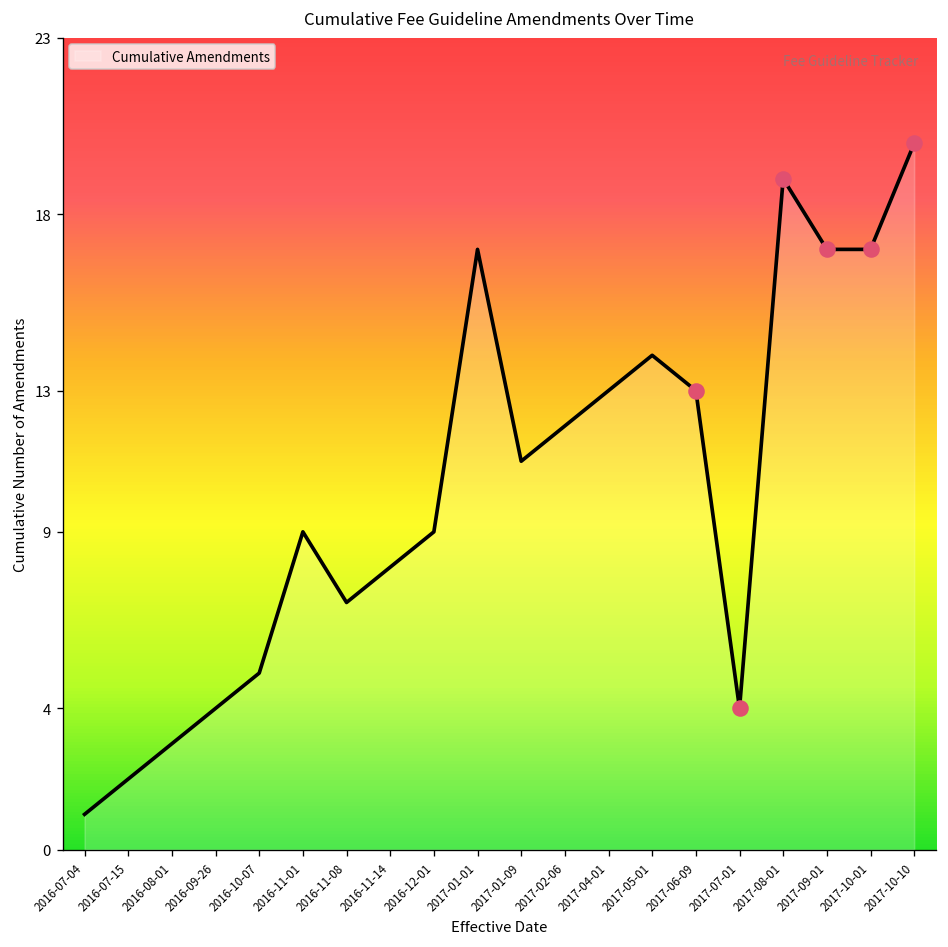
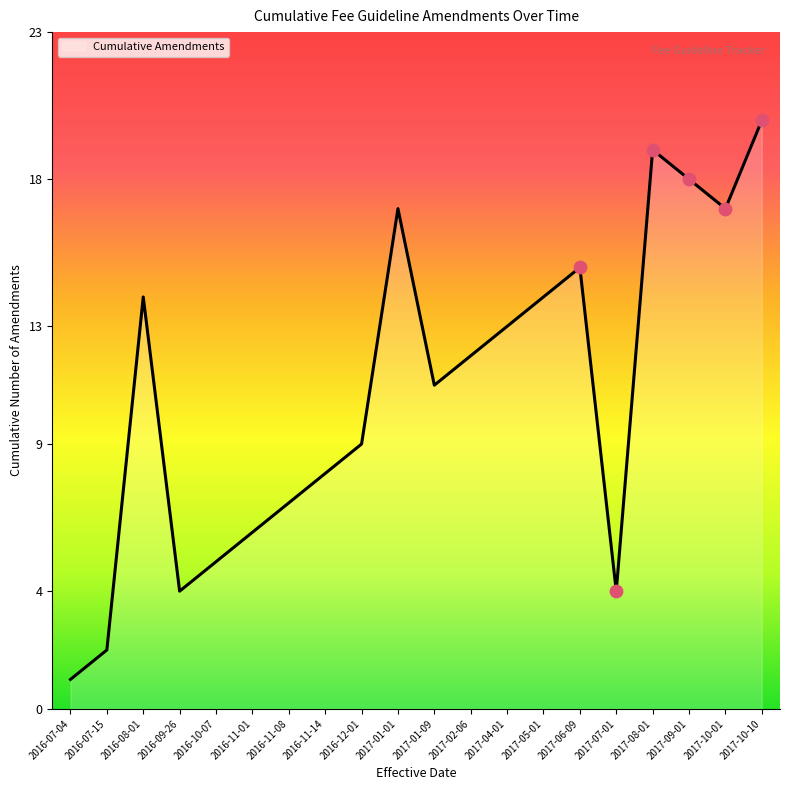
Cumulative Amendments, 2016-08-01: 3 -> 14
Cumulative Amendments, 2016-11-01: 9 -> 6
Cumulative Amendments, 2017-06-09: 13 -> 15
Cumulative Amendments, 2017-09-01: 17 -> 18
